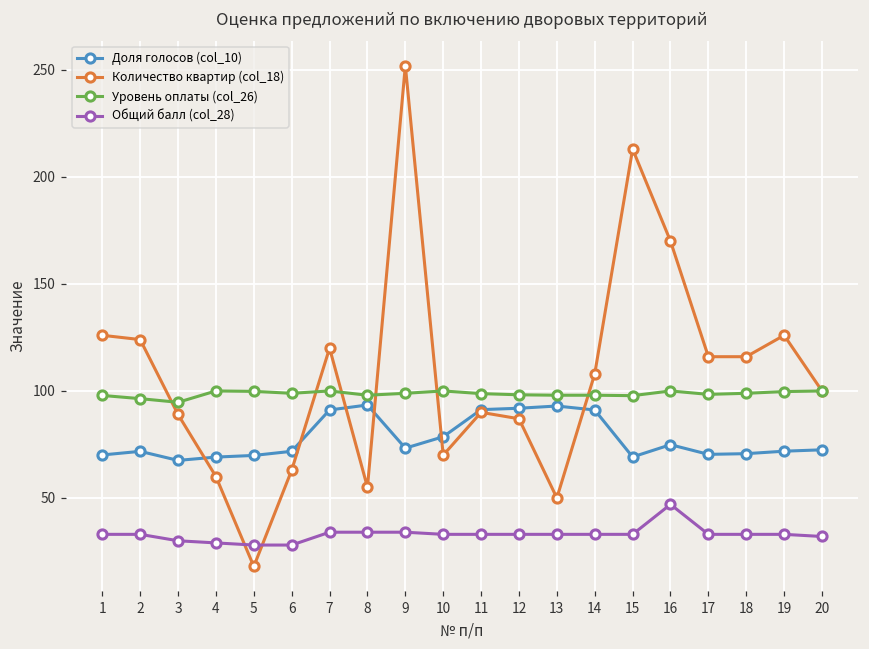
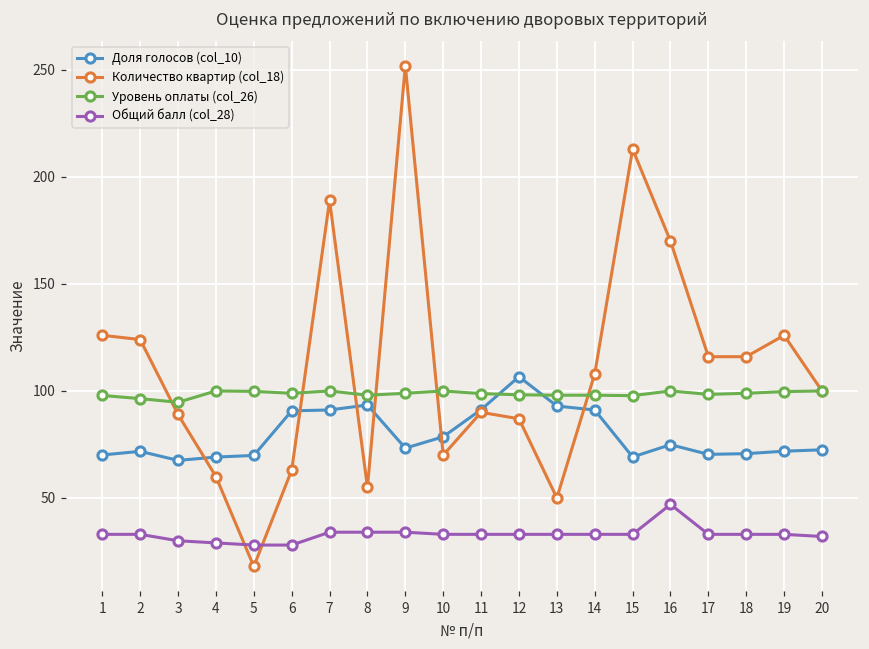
Доля голосов (col_10), 6: 72 -> 91
Количество квартир (col_18), 7: 120 -> 189
Доля голосов (col_10), 12: 92 -> 107
